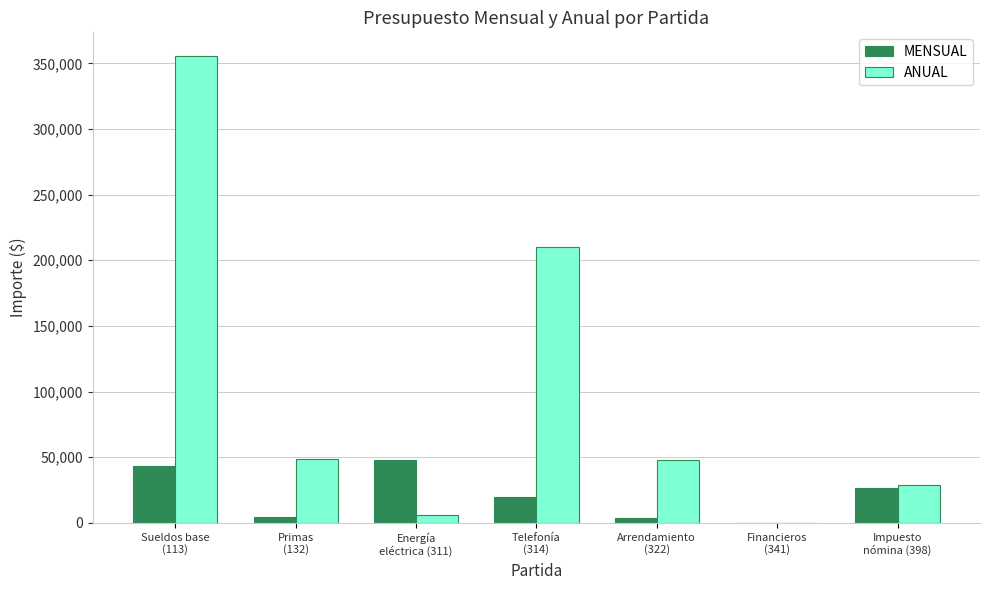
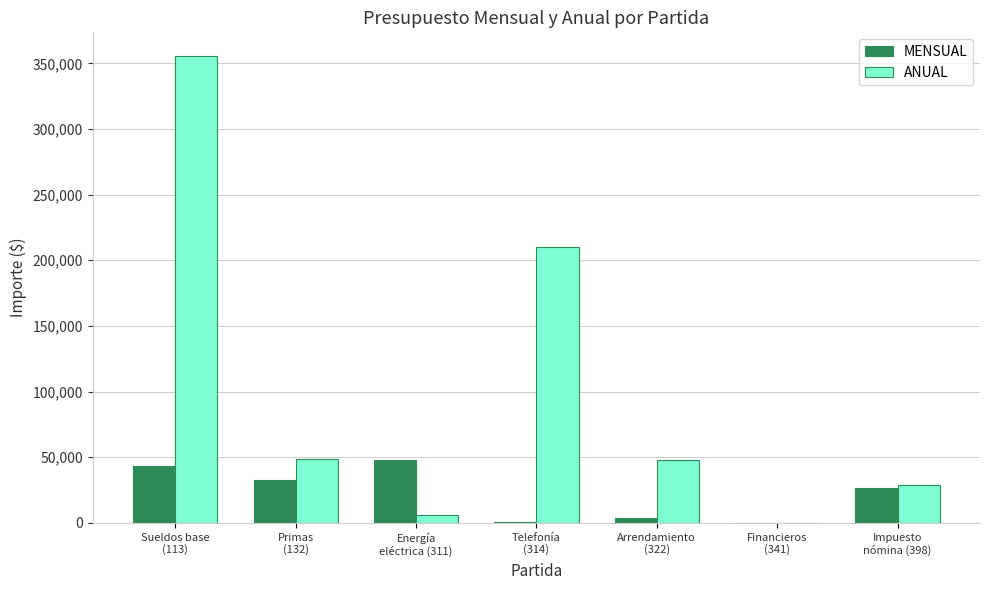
MENSUAL, Primas (132): 4,000 -> 33,000
MENSUAL, Telefonía (314): 20,000 -> 1,000
